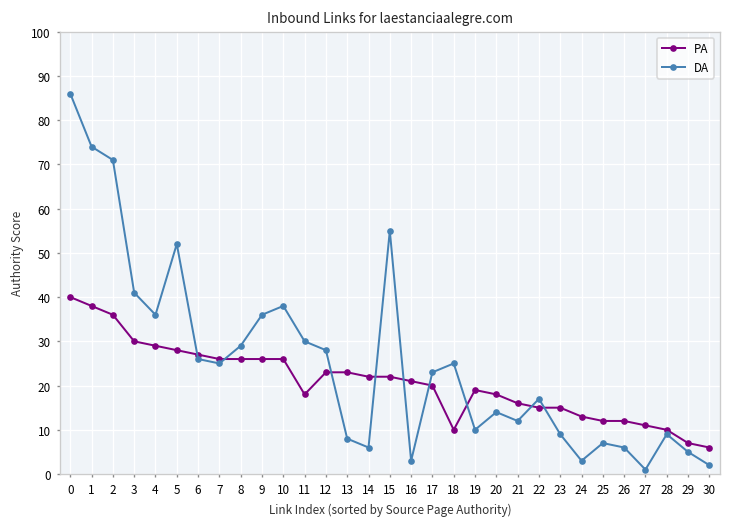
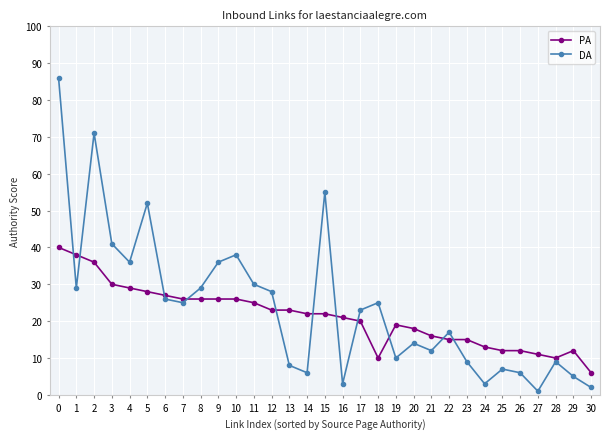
DA, 1: 74 -> 29
PA, 11: 18 -> 25
PA, 29: 7 -> 12
